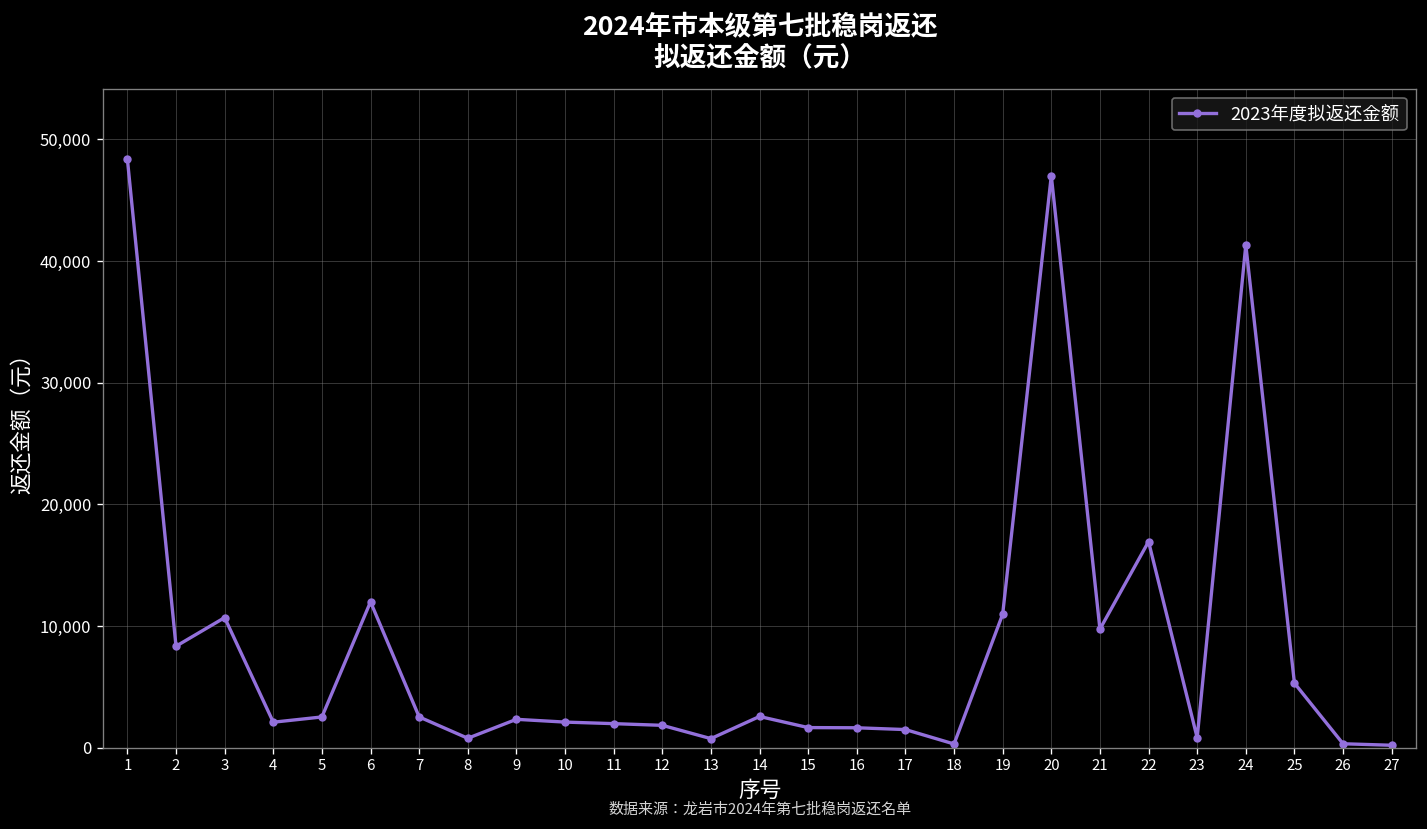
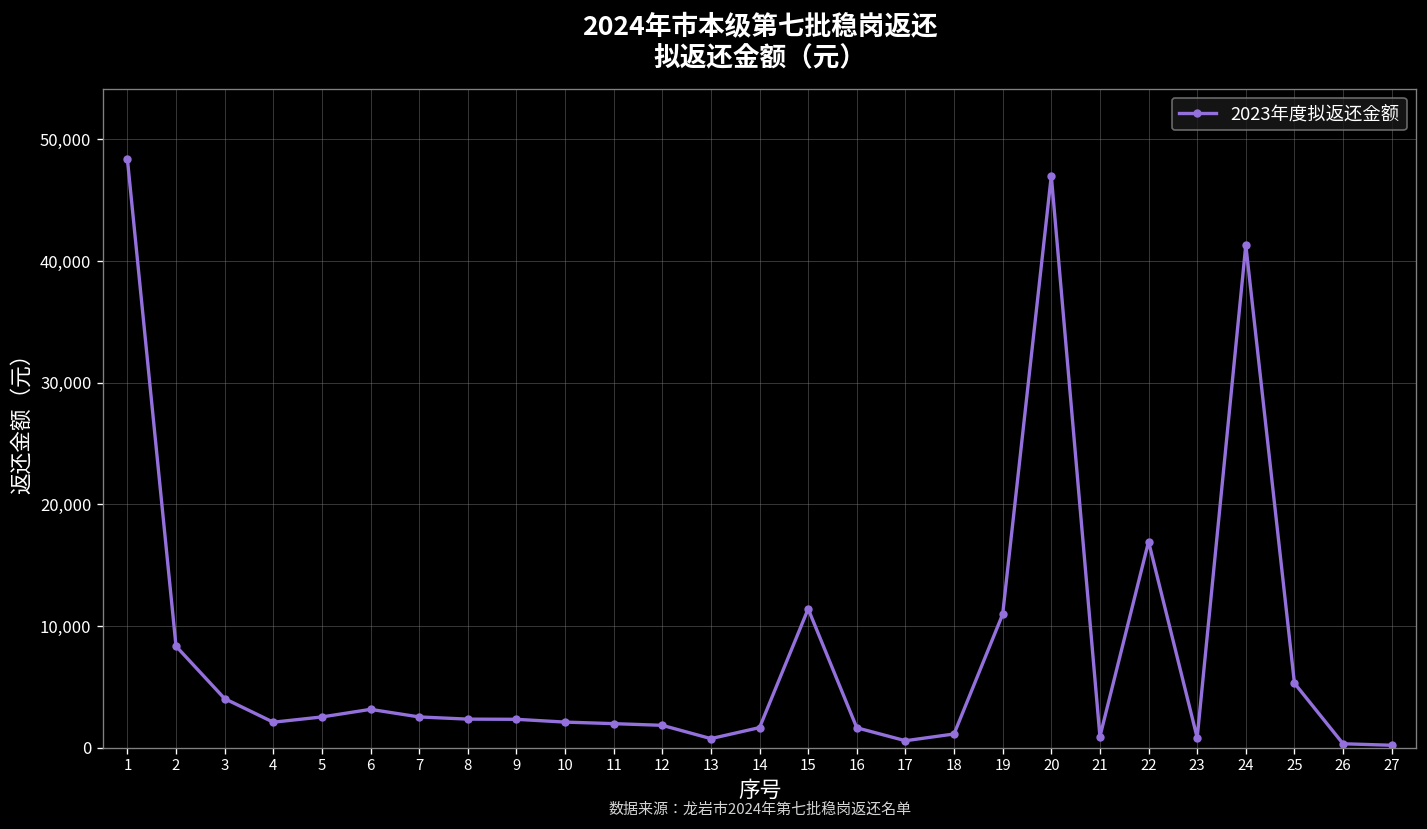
3: 10,700 -> 4,000
6: 12,000 -> 3,100
8: 800 -> 2,300
14: 2,600 -> 1,600
15: 1,600 -> 11,400
17: 1,500 -> 600
18: 300 -> 1,100
21: 9,700 -> 900
